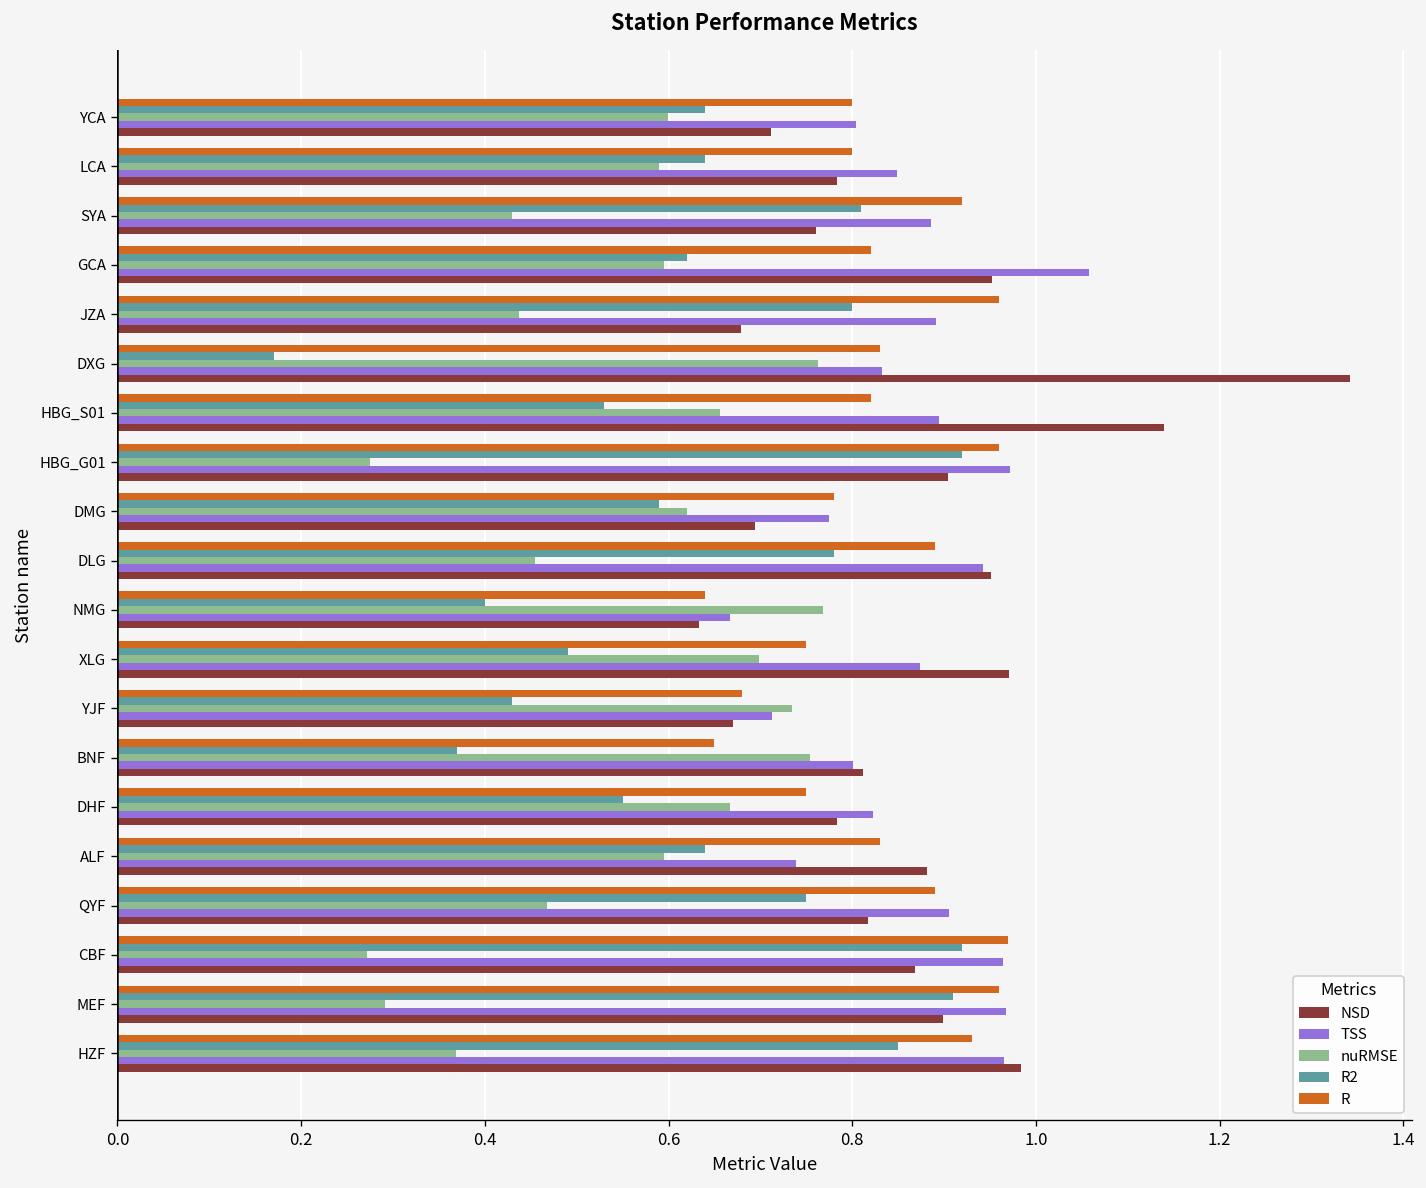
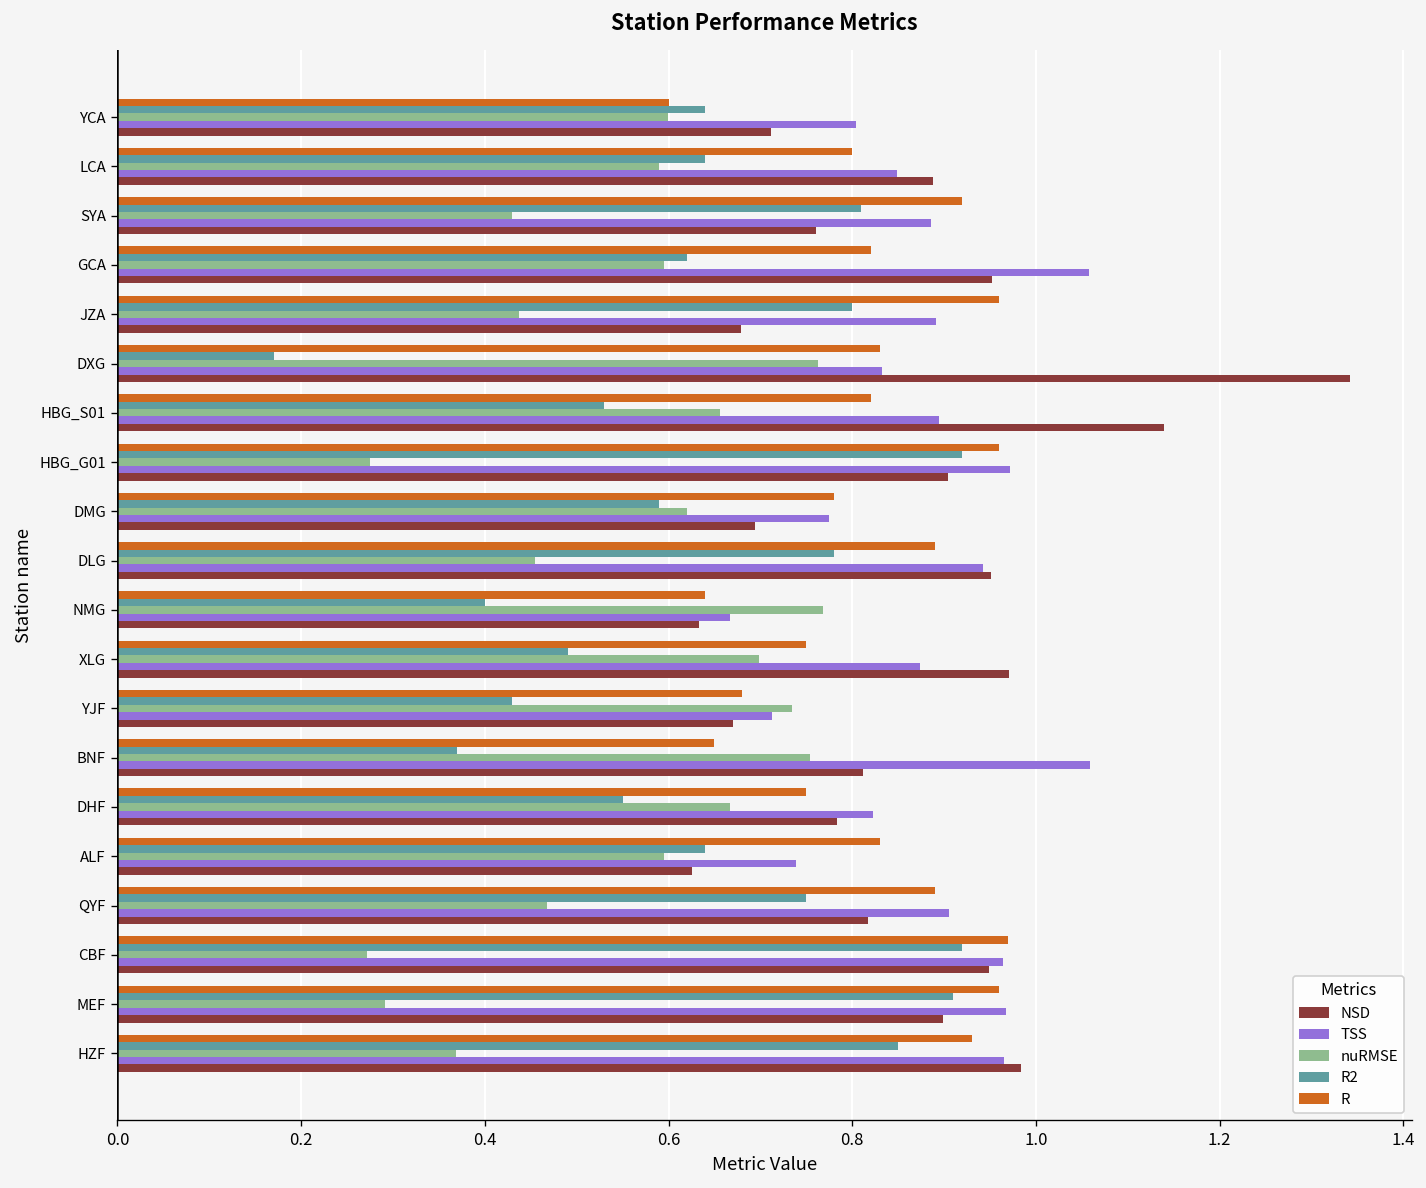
R, YCA: 0.8 -> 0.6
NSD, LCA: 0.78 -> 0.89
TSS, BNF: 0.80 -> 1.06
NSD, ALF: 0.88 -> 0.63
NSD, CBF: 0.87 -> 0.95
